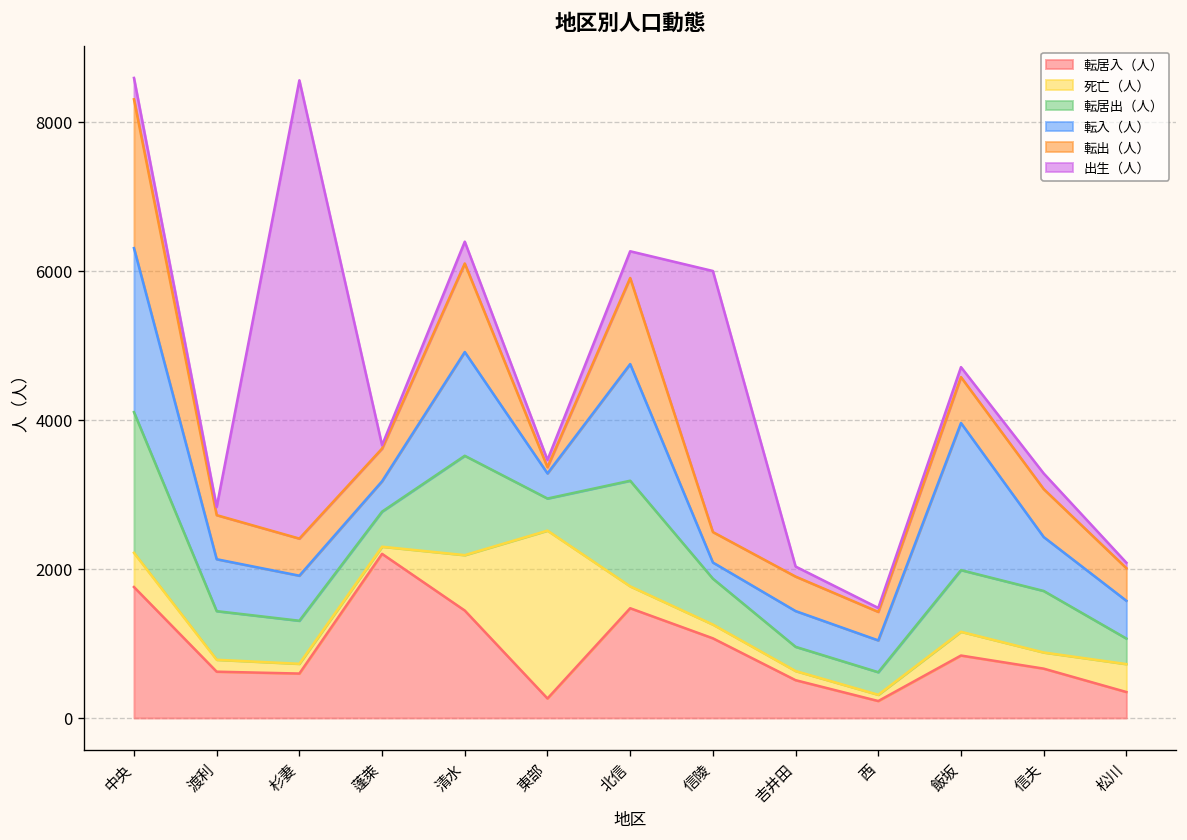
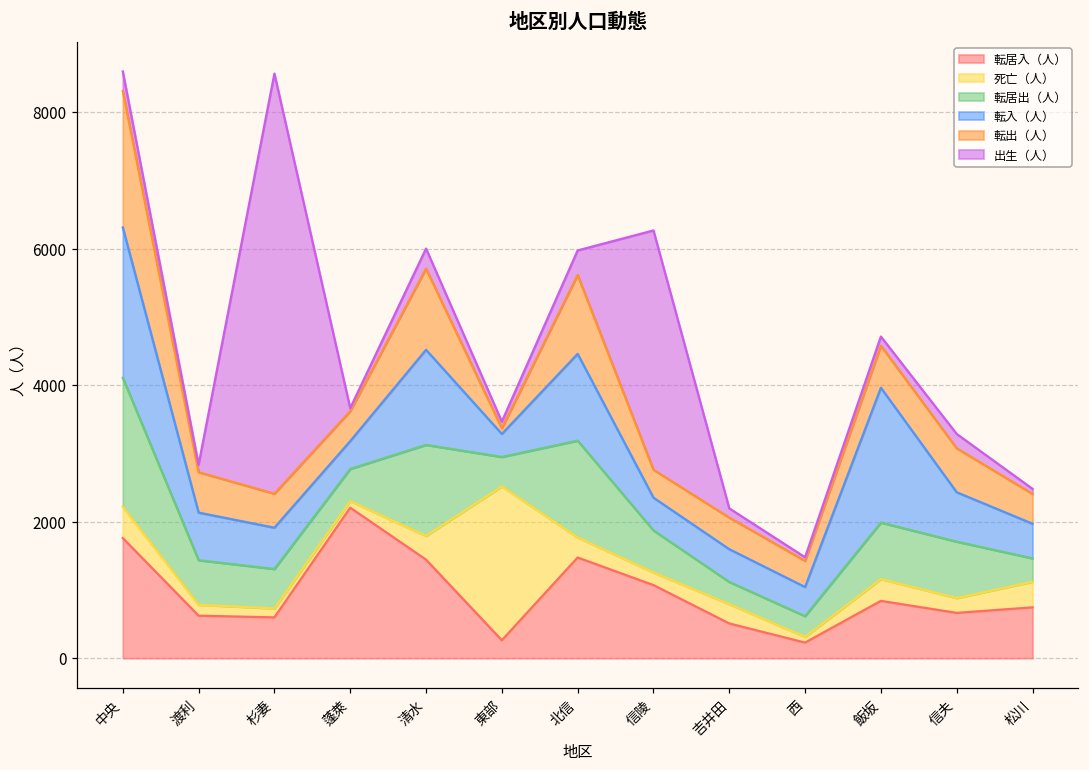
死亡（人）, 清水: 700 -> 300
転入（人）, 北信: 1600 -> 1300
転入（人）, 信陵: 200 -> 500
死亡（人）, 吉井田: 100 -> 300
転居入（人）, 松川: 300 -> 700
